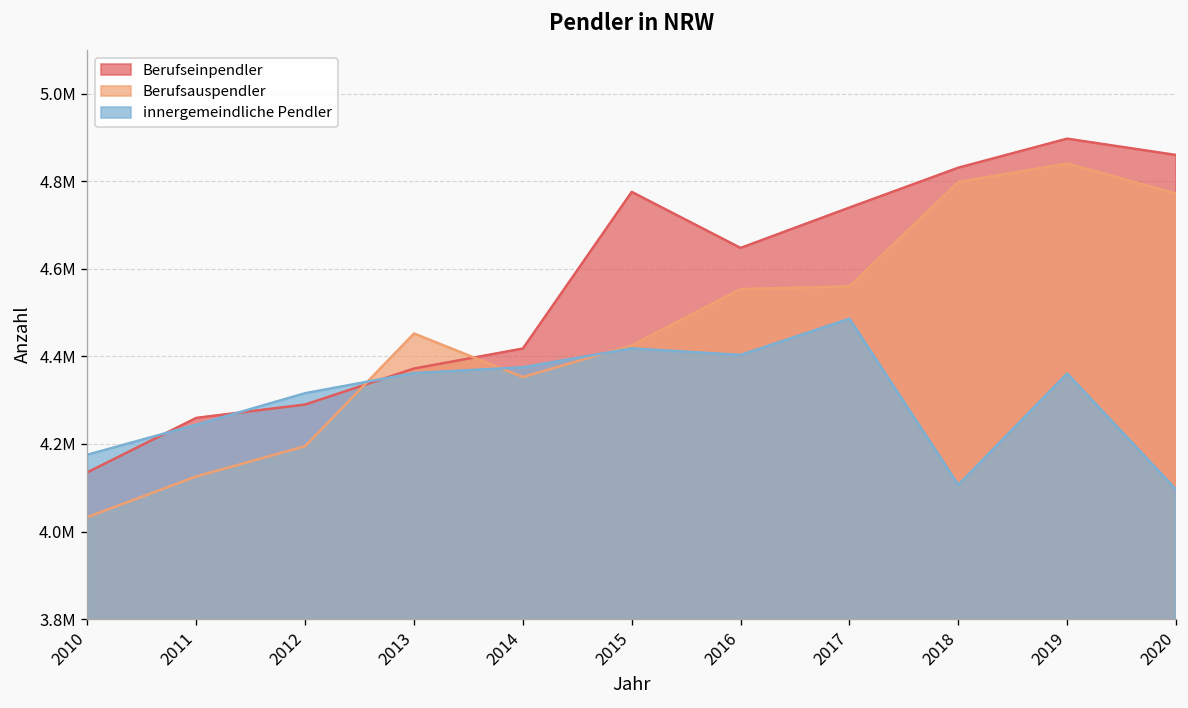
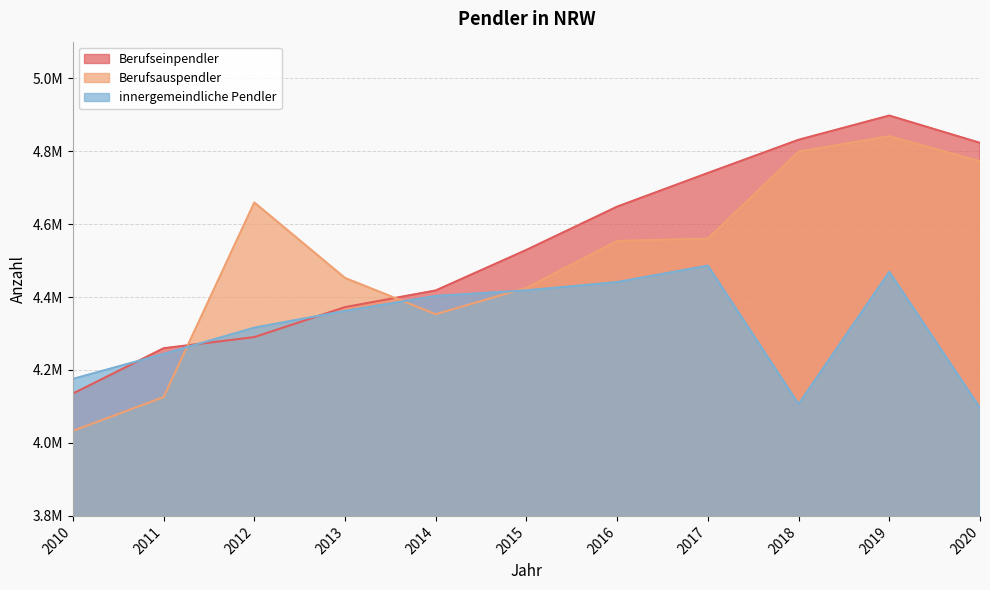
Berufsauspendler, 2012: 4200000 -> 4660000
innergemeindliche Pendler, 2014: 4380000 -> 4400000
Berufseinpendler, 2015: 4780000 -> 4530000
innergemeindliche Pendler, 2016: 4400000 -> 4440000
innergemeindliche Pendler, 2019: 4360000 -> 4470000
Berufseinpendler, 2020: 4860000 -> 4820000
